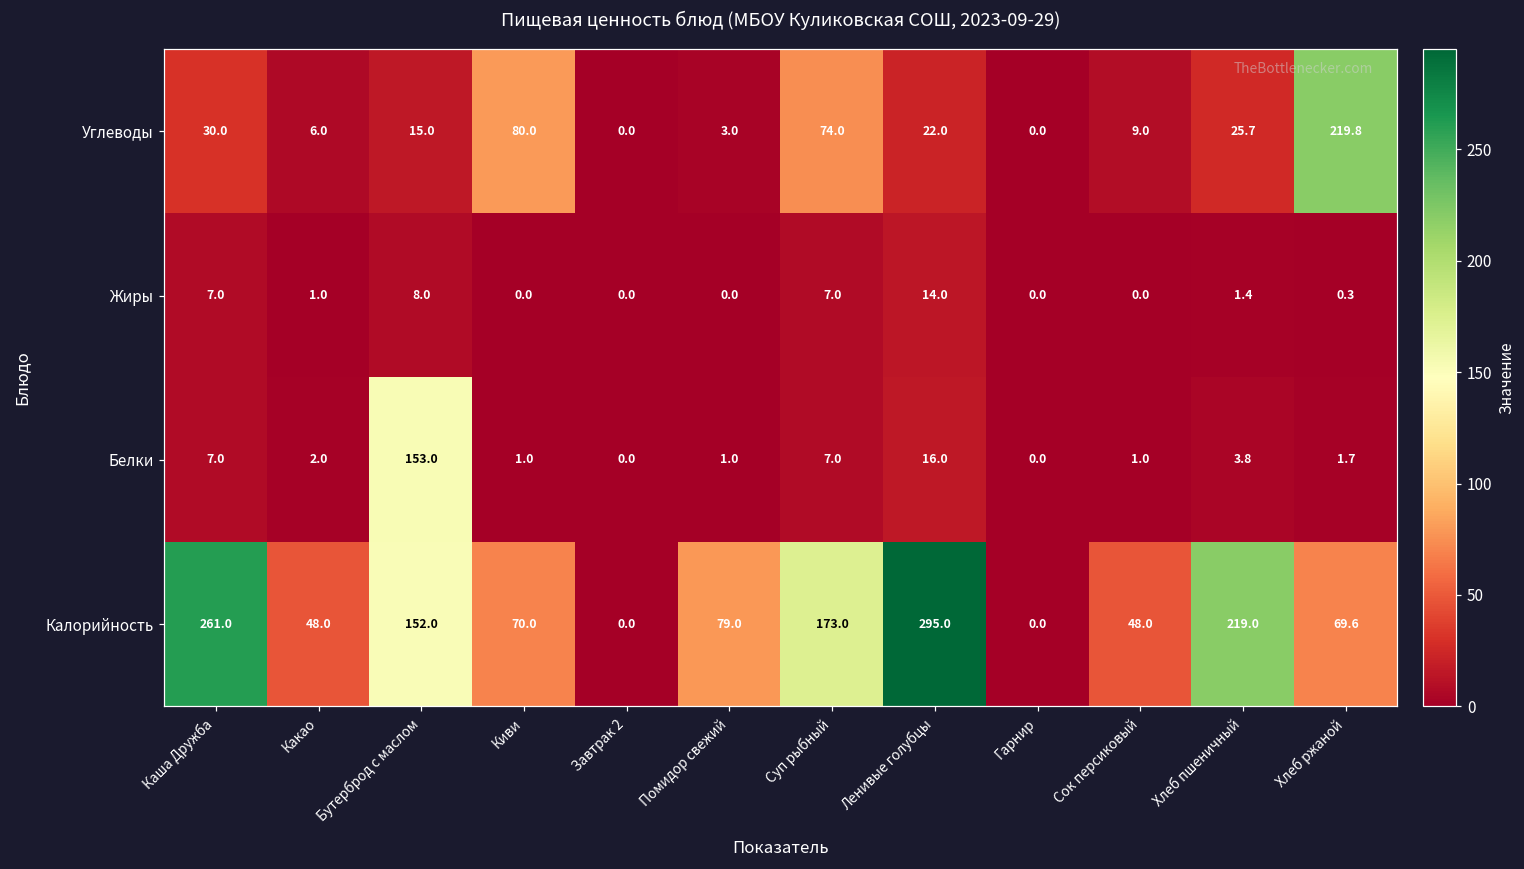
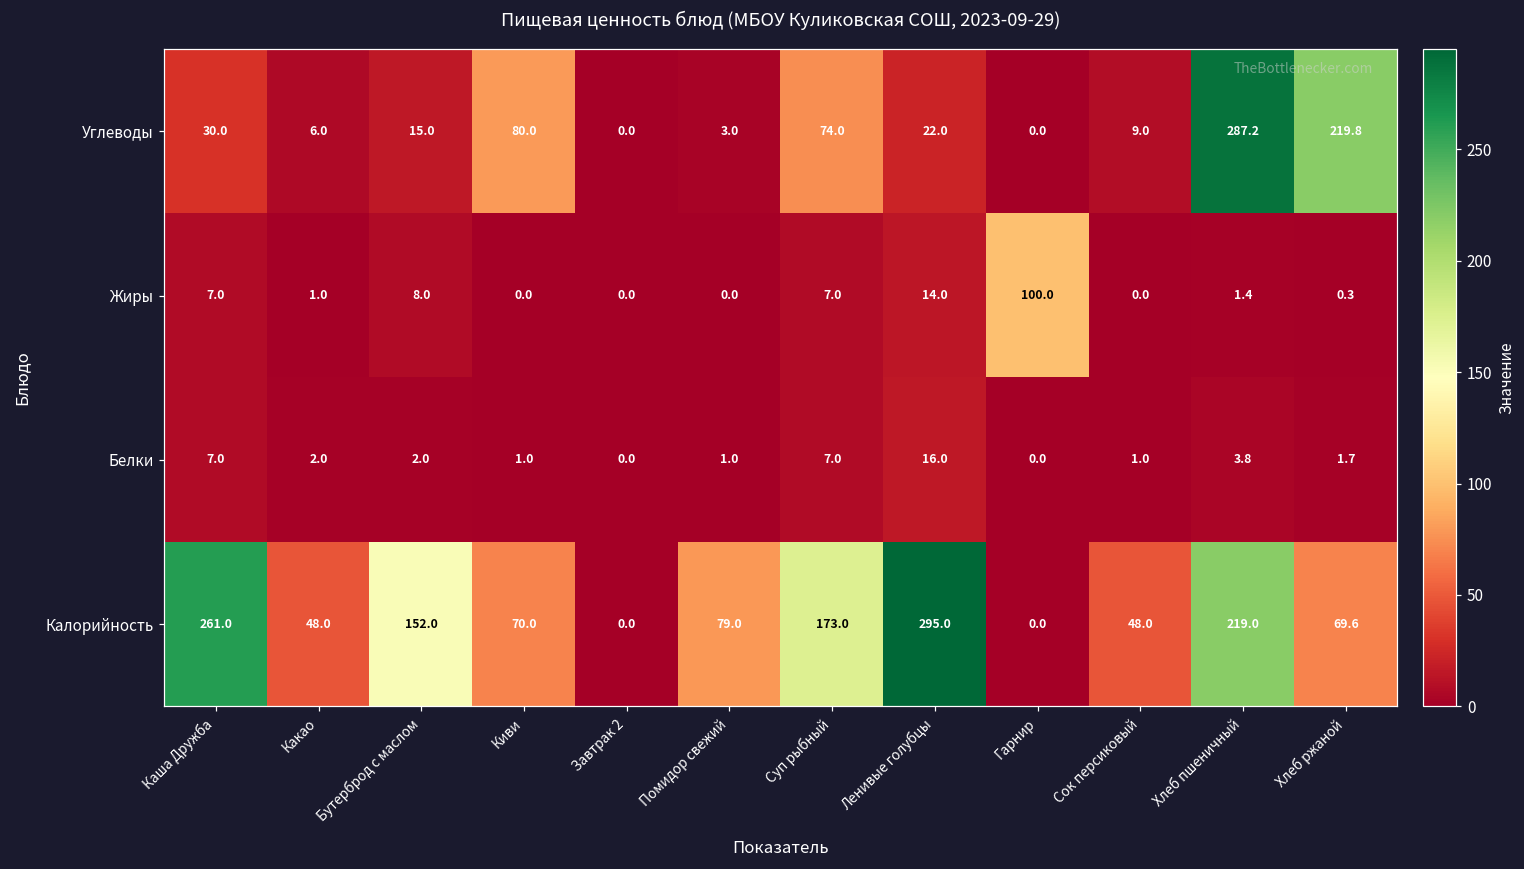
Углеводы, Хлеб пшеничный: 25.7 -> 287.2
Жиры, Гарнир: 0.0 -> 100.0
Белки, Бутерброд с маслом: 153.0 -> 2.0
